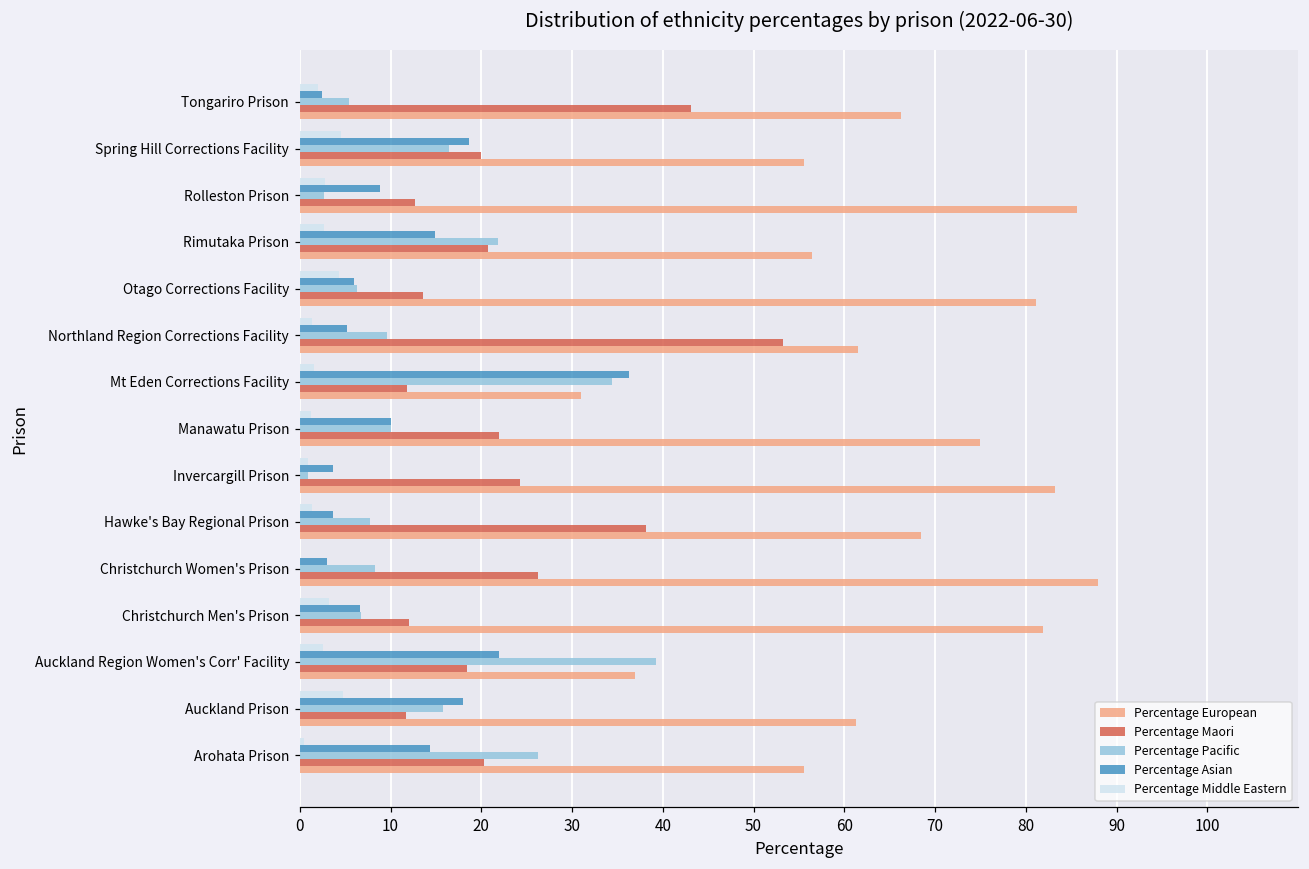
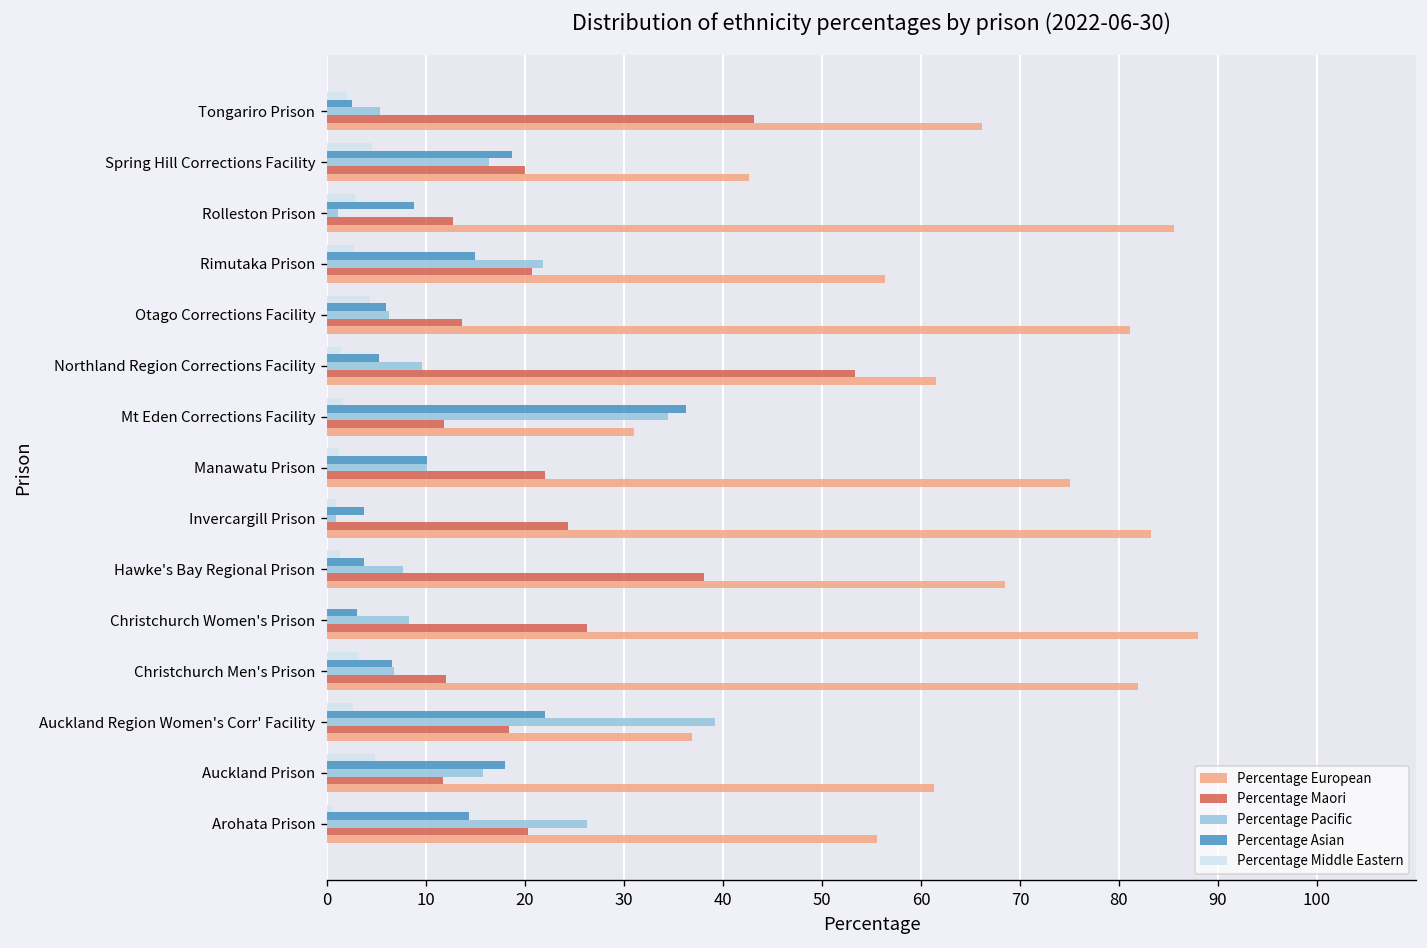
Percentage European, Spring Hill Corrections Facility: 56 -> 43
Percentage Pacific, Rolleston Prison: 3 -> 1
